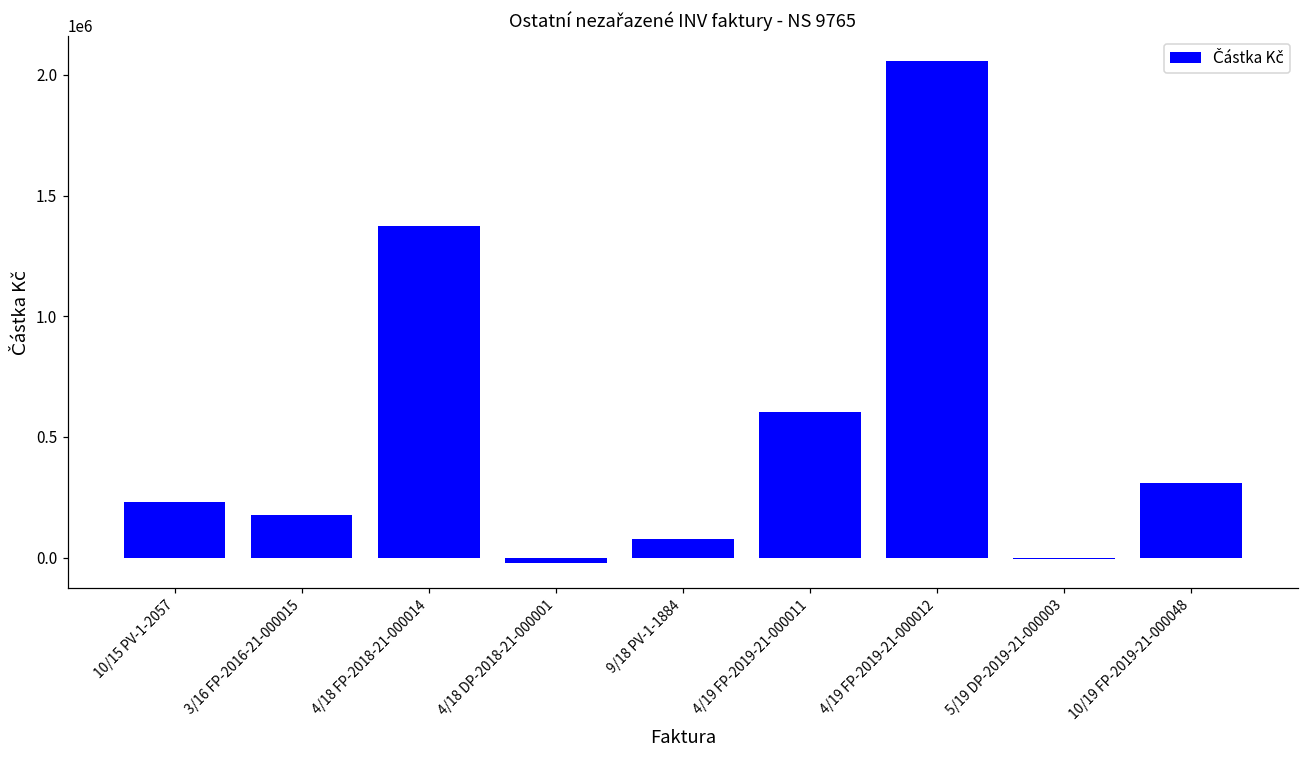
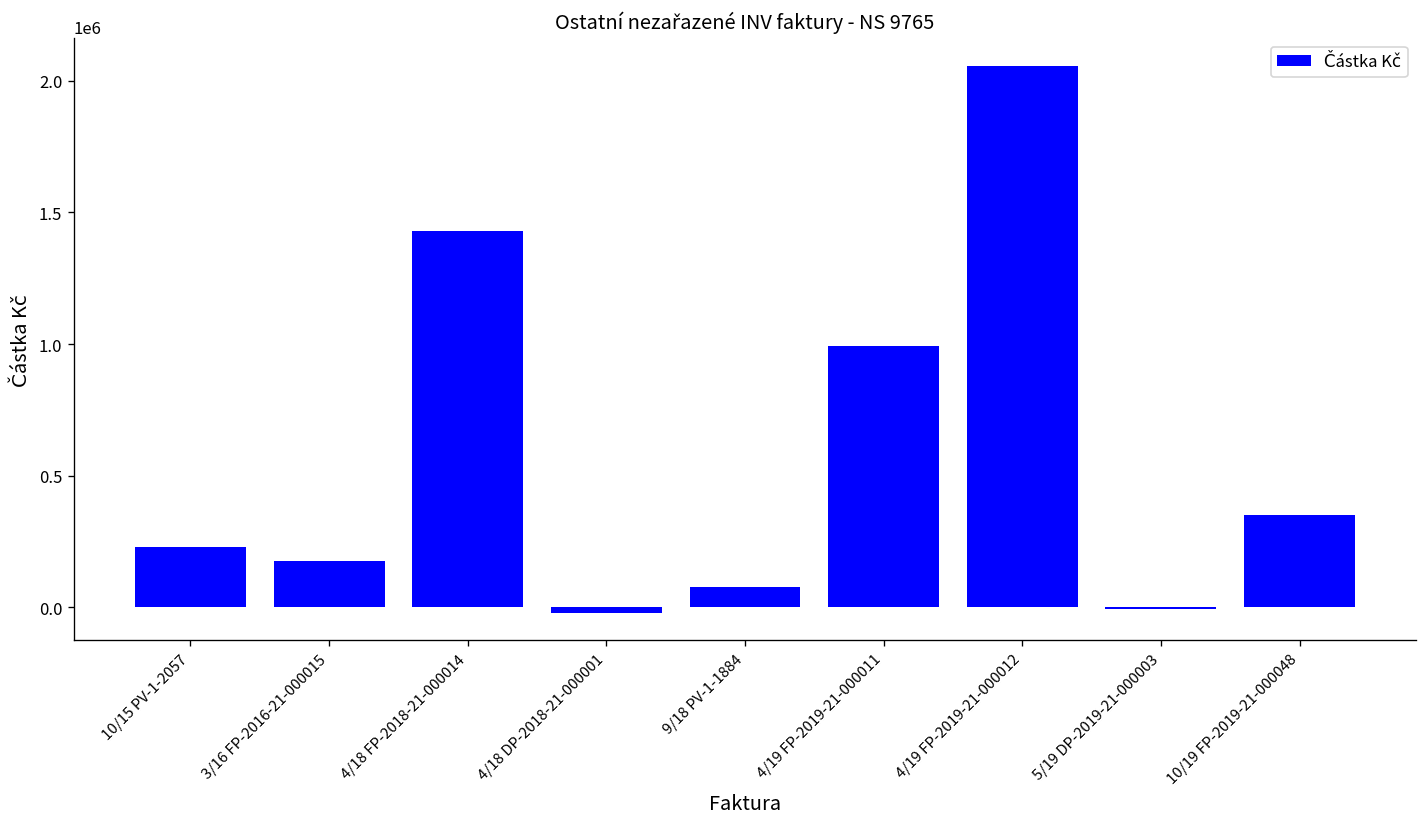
4/18 FP-2018-21-000014: 1370000 -> 1430000
4/19 FP-2019-21-000011: 610000 -> 990000
10/19 FP-2019-21-000048: 310000 -> 350000
